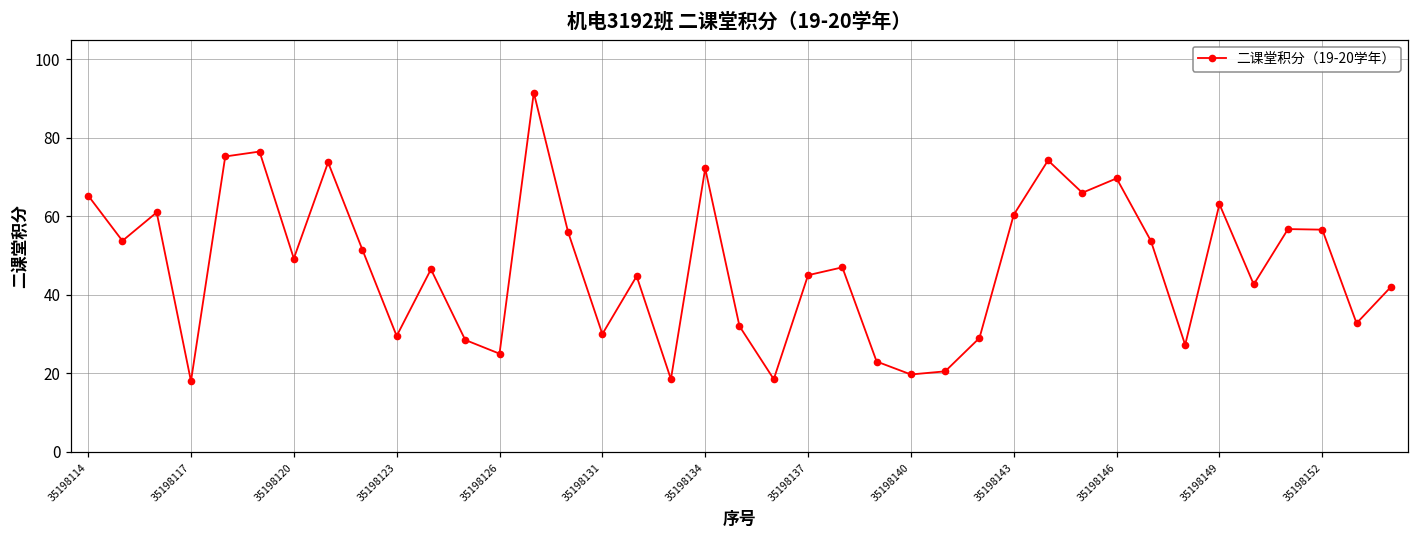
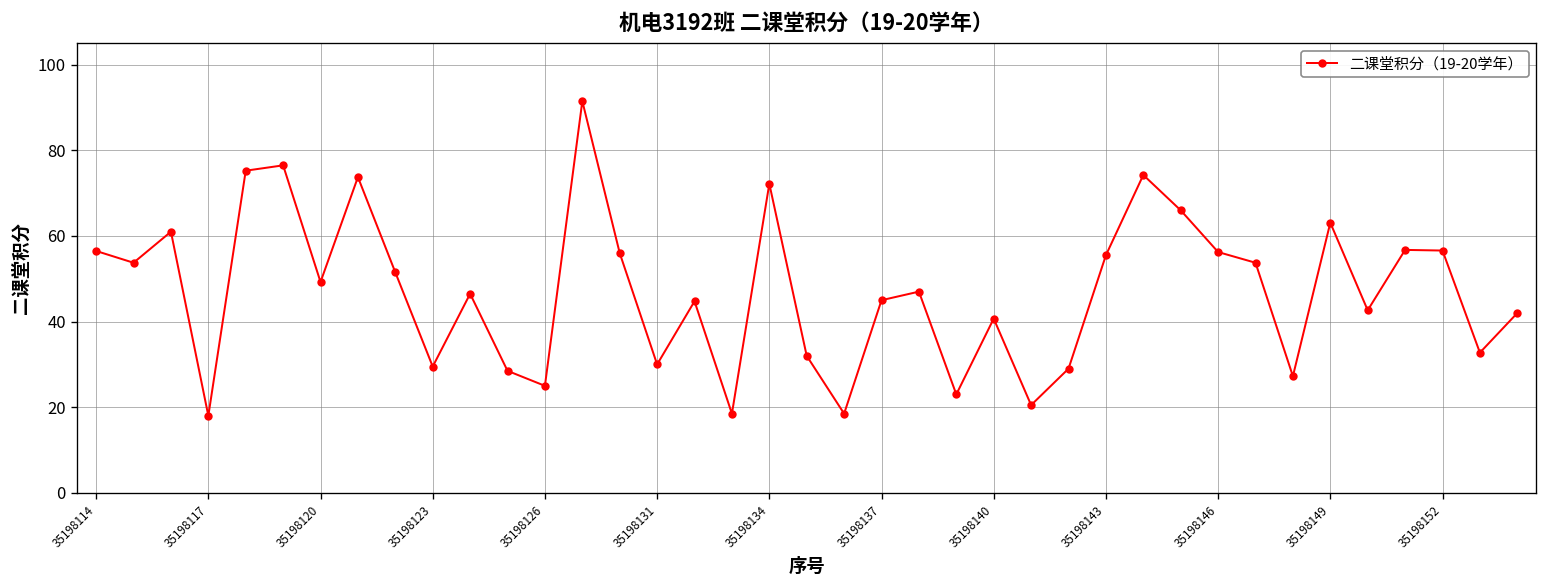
35198114: 65 -> 57
35198140: 20 -> 41
35198143: 60 -> 56
35198146: 70 -> 56
